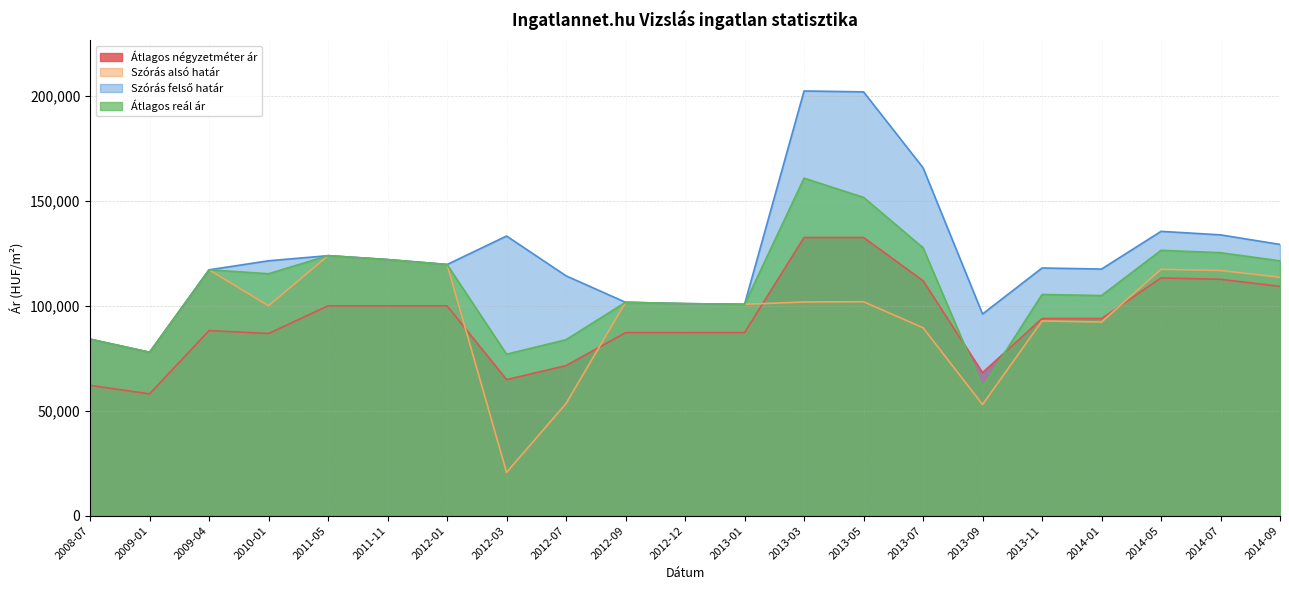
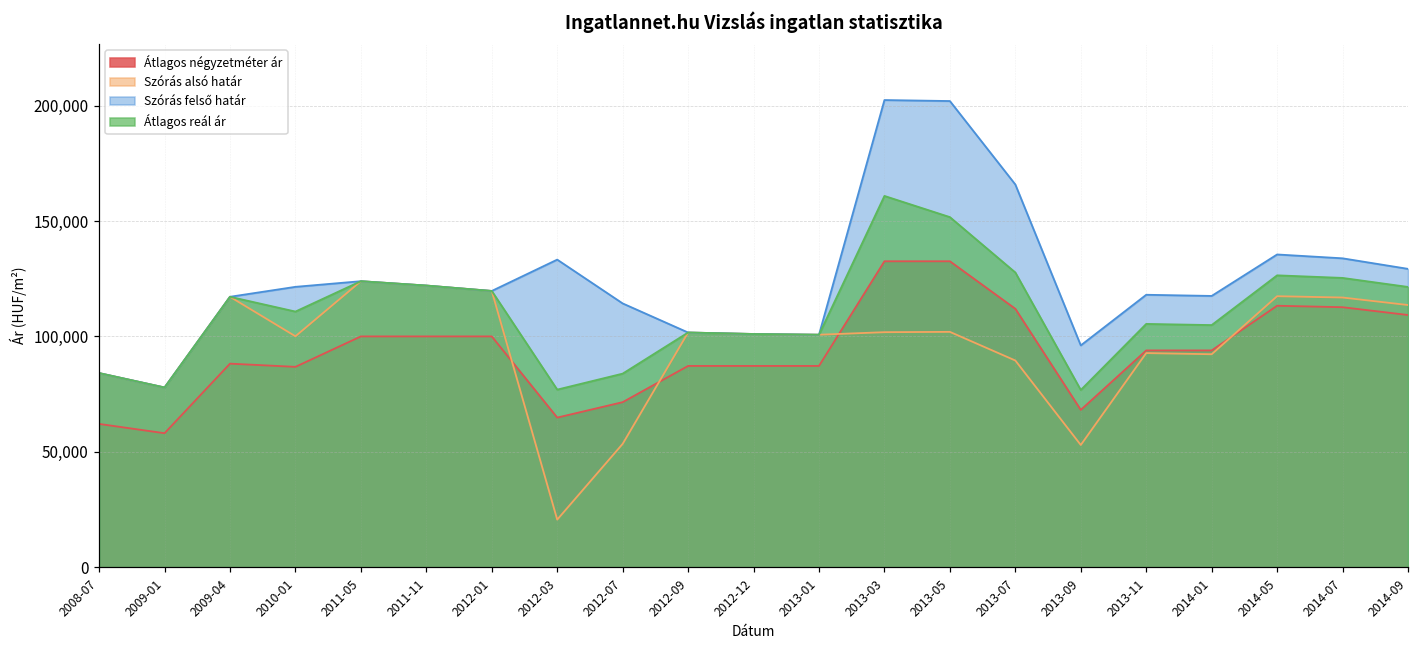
Átlagos reál ár, 2010-01: 115,000 -> 111,000
Átlagos reál ár, 2013-09: 61,000 -> 77,000
